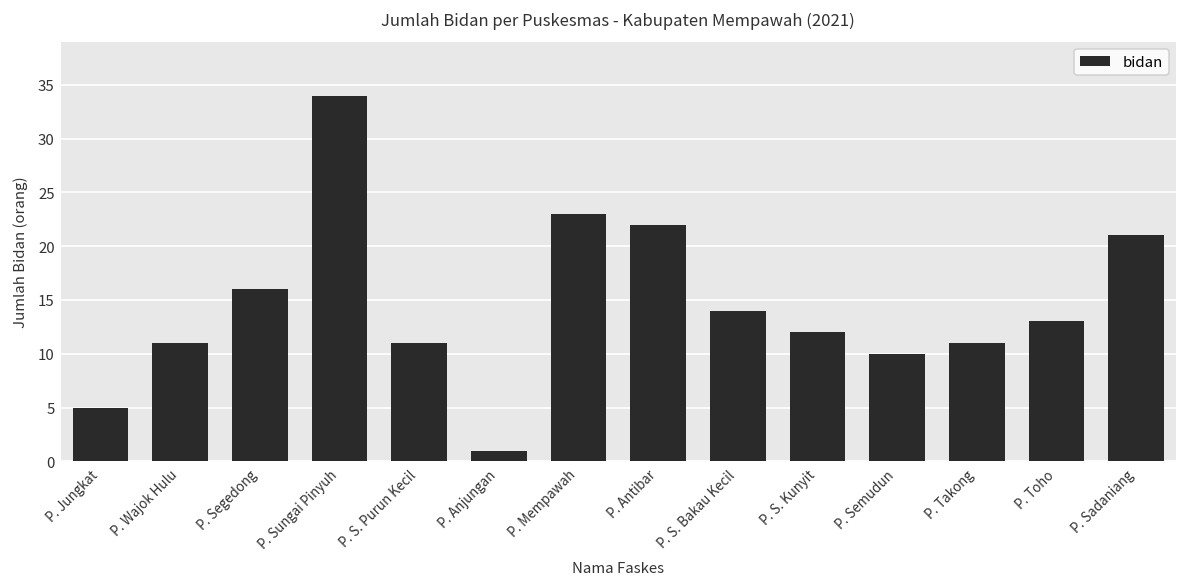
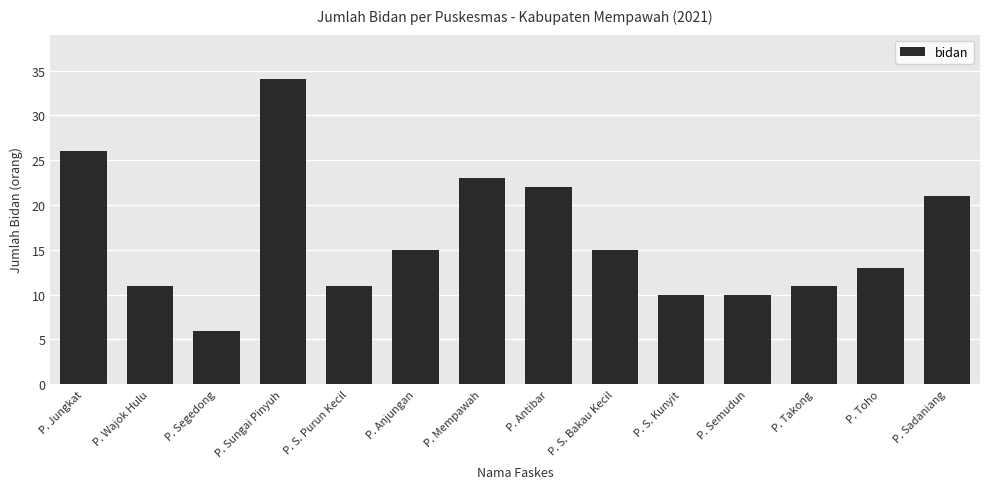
P. Jungkat: 5 -> 26
P. Segedong: 16 -> 6
P. Anjungan: 1 -> 15
P. S. Bakau Kecil: 14 -> 15
P. S. Kunyit: 12 -> 10
